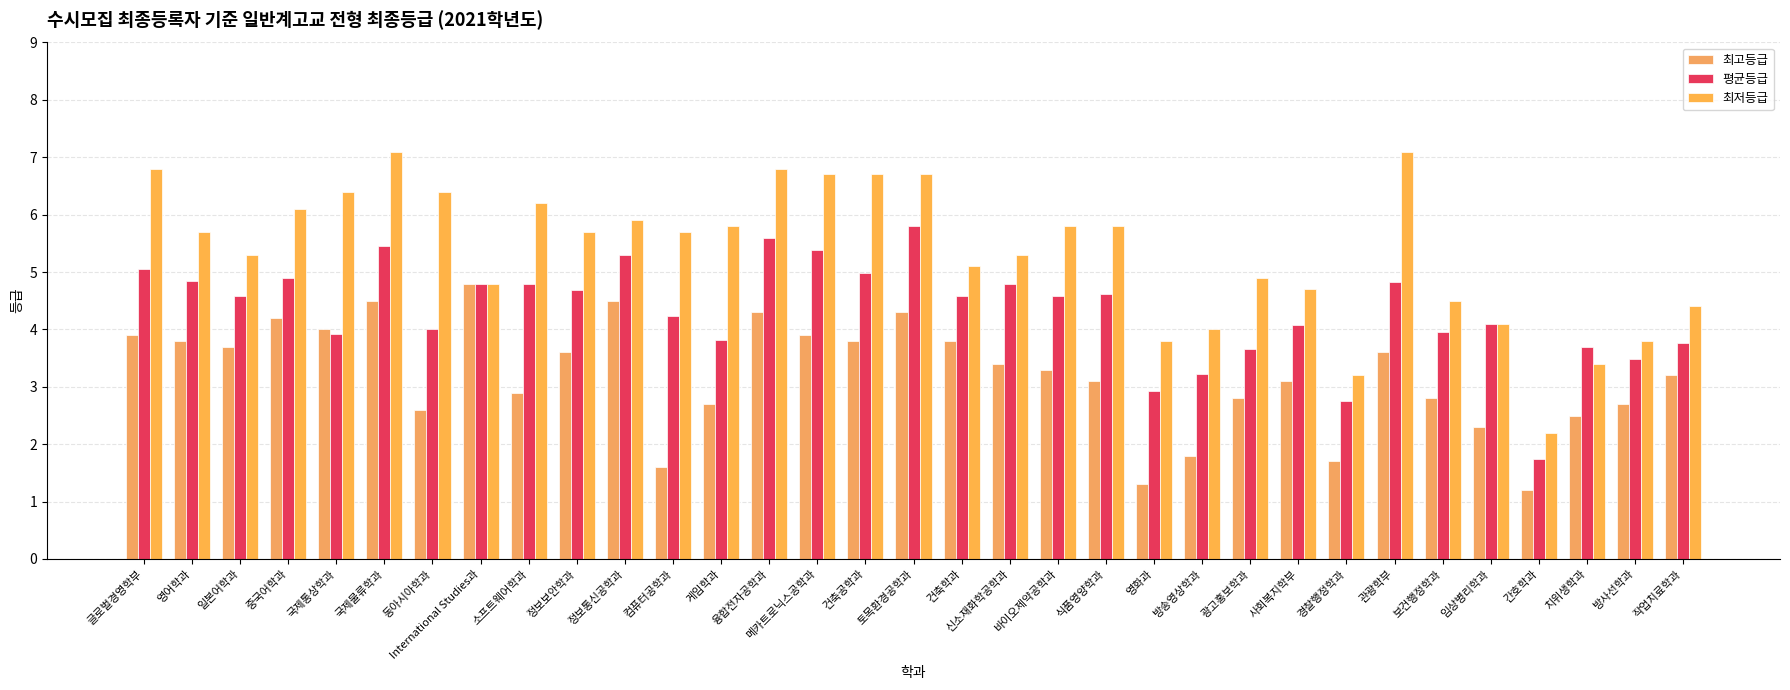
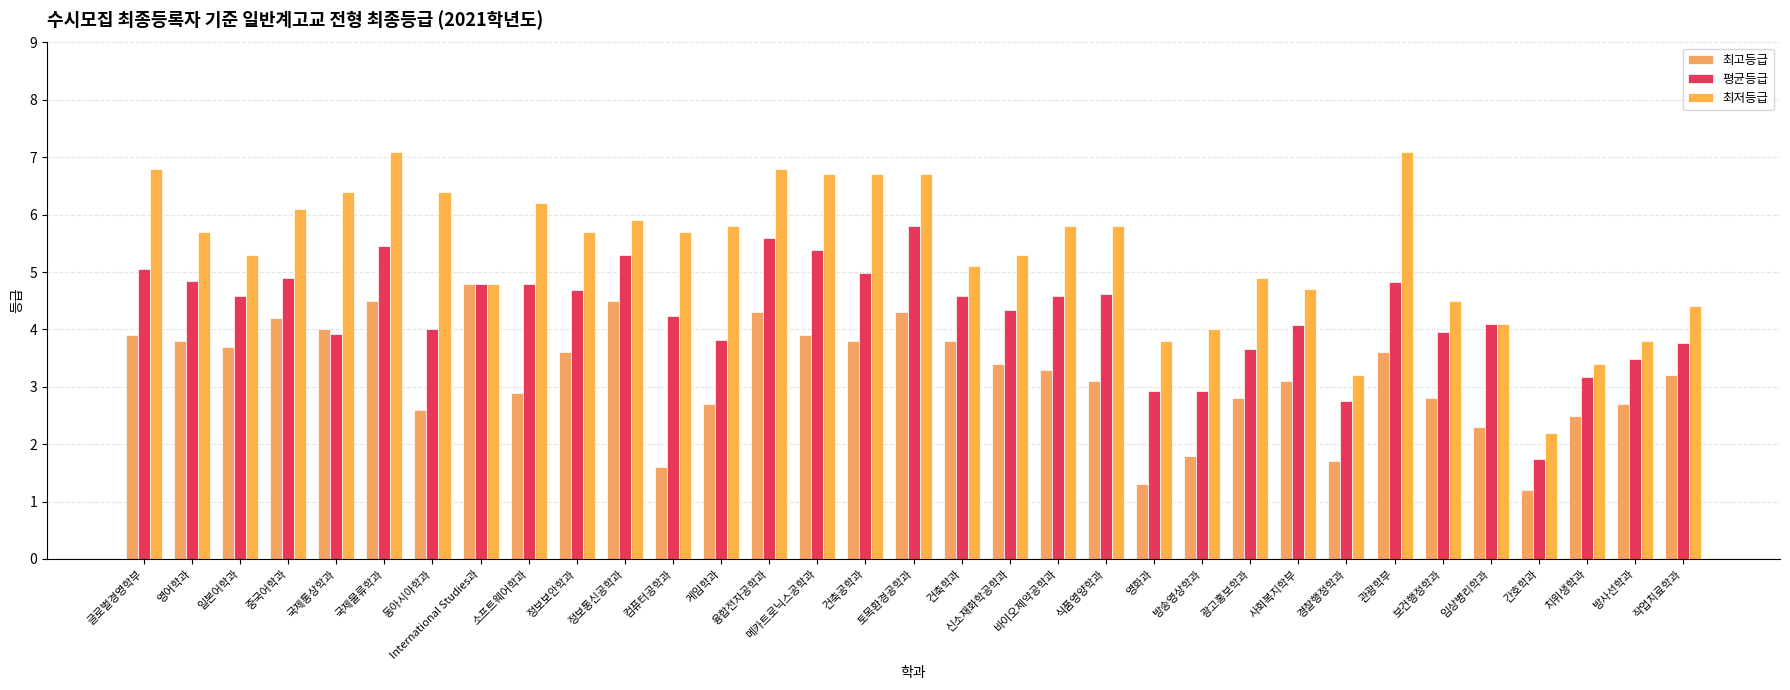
평균등급, 신소재화학공학과: 4.8 -> 4.3
평균등급, 방송영상학과: 3.2 -> 2.9
평균등급, 치위생학과: 3.7 -> 3.2
